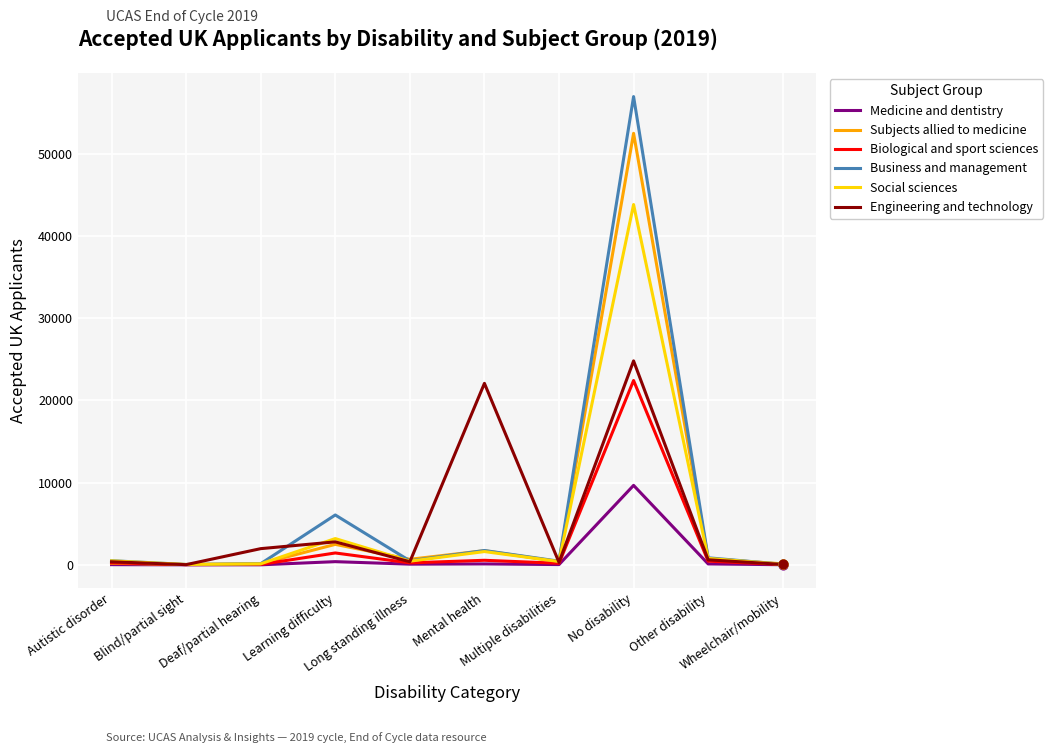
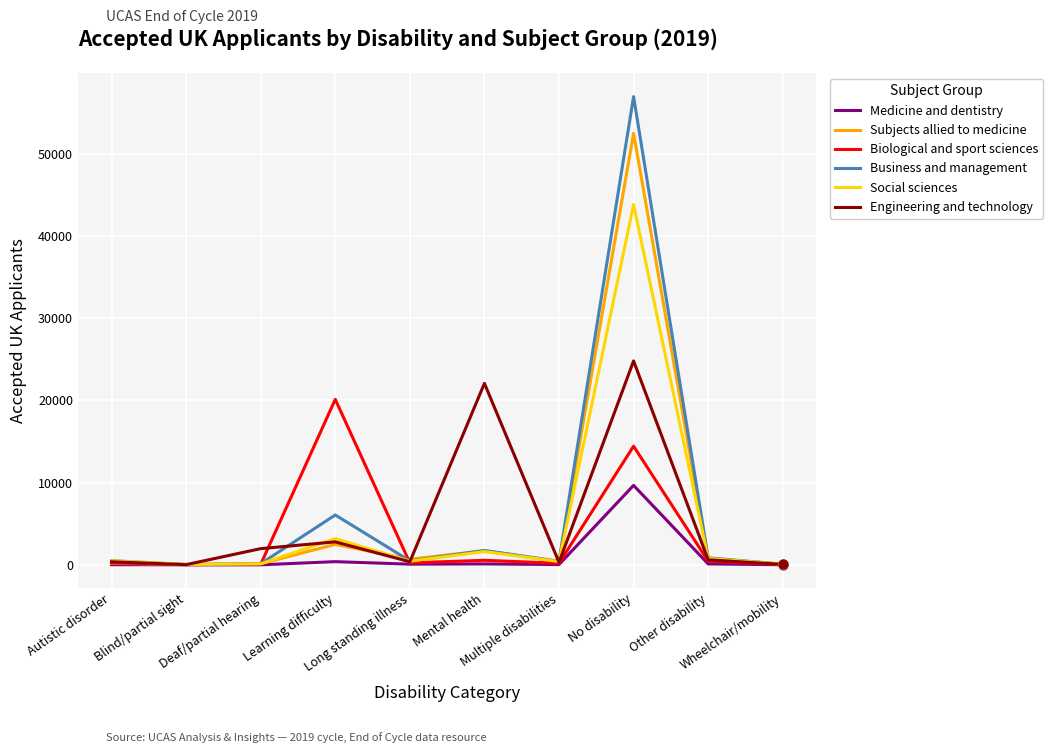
Biological and sport sciences, Learning difficulty: 1000 -> 20000
Biological and sport sciences, No disability: 22000 -> 14000
